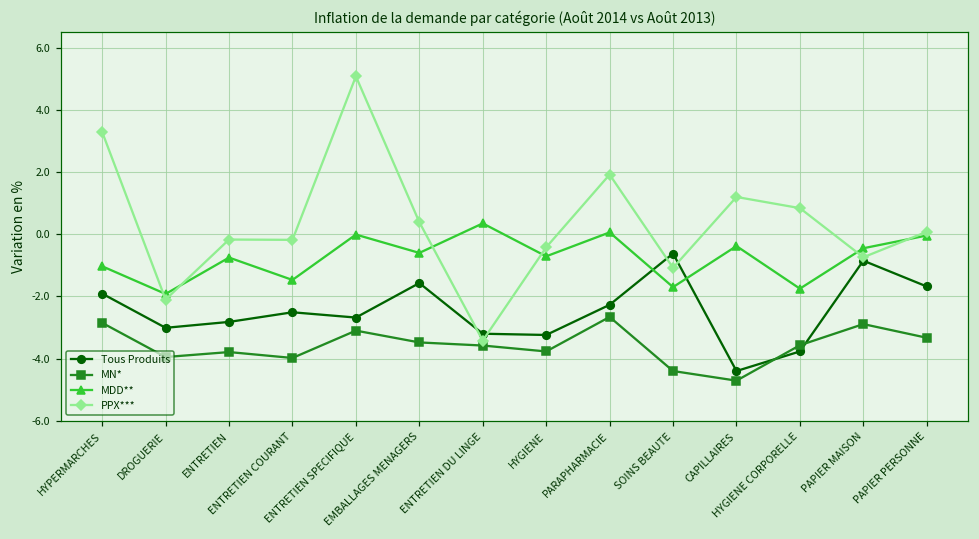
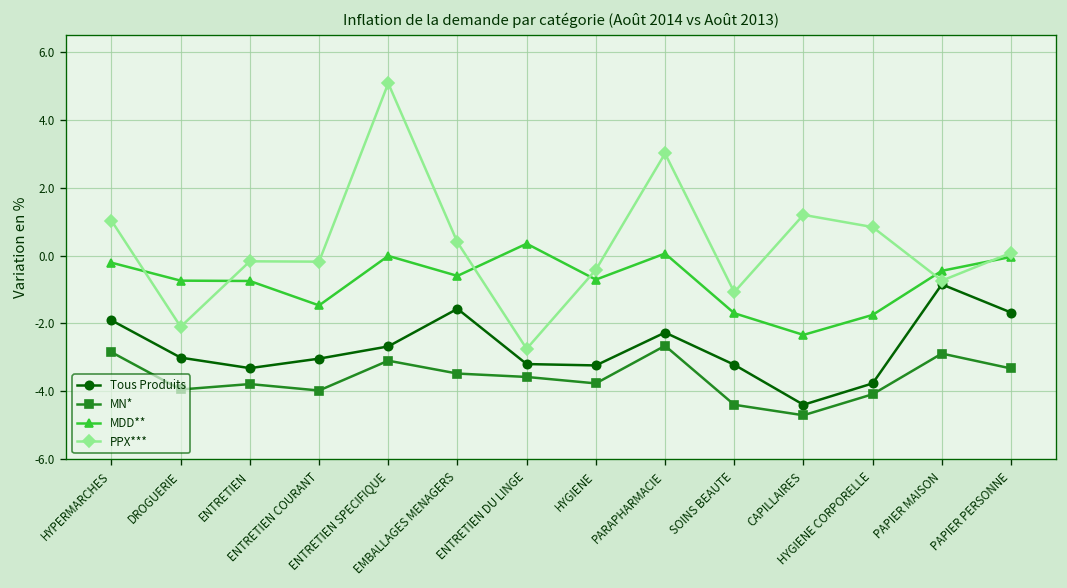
MDD**, HYPERMARCHES: -1.0 -> -0.2
PPX***, HYPERMARCHES: 3.3 -> 1.0
MDD**, DROGUERIE: -1.9 -> -0.7
Tous Produits, ENTRETIEN: -2.8 -> -3.3
Tous Produits, ENTRETIEN COURANT: -2.5 -> -3.0
PPX***, ENTRETIEN DU LINGE: -3.4 -> -2.8
PPX***, PARAPHARMACIE: 1.9 -> 3.0
Tous Produits, SOINS BEAUTE: -0.6 -> -3.2
MDD**, CAPILLAIRES: -0.4 -> -2.3
MN*, HYGIENE CORPORELLE: -3.6 -> -4.1
